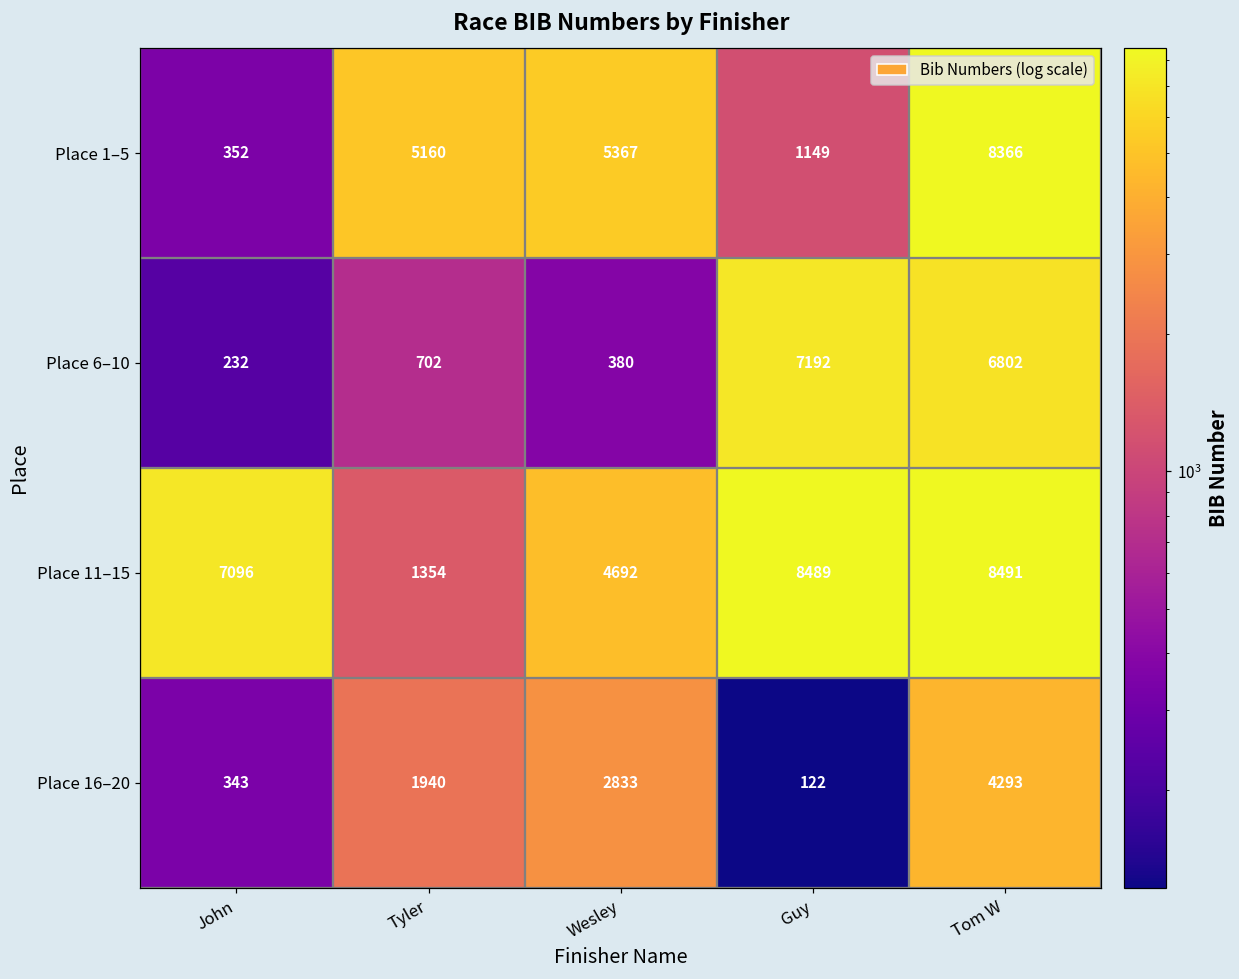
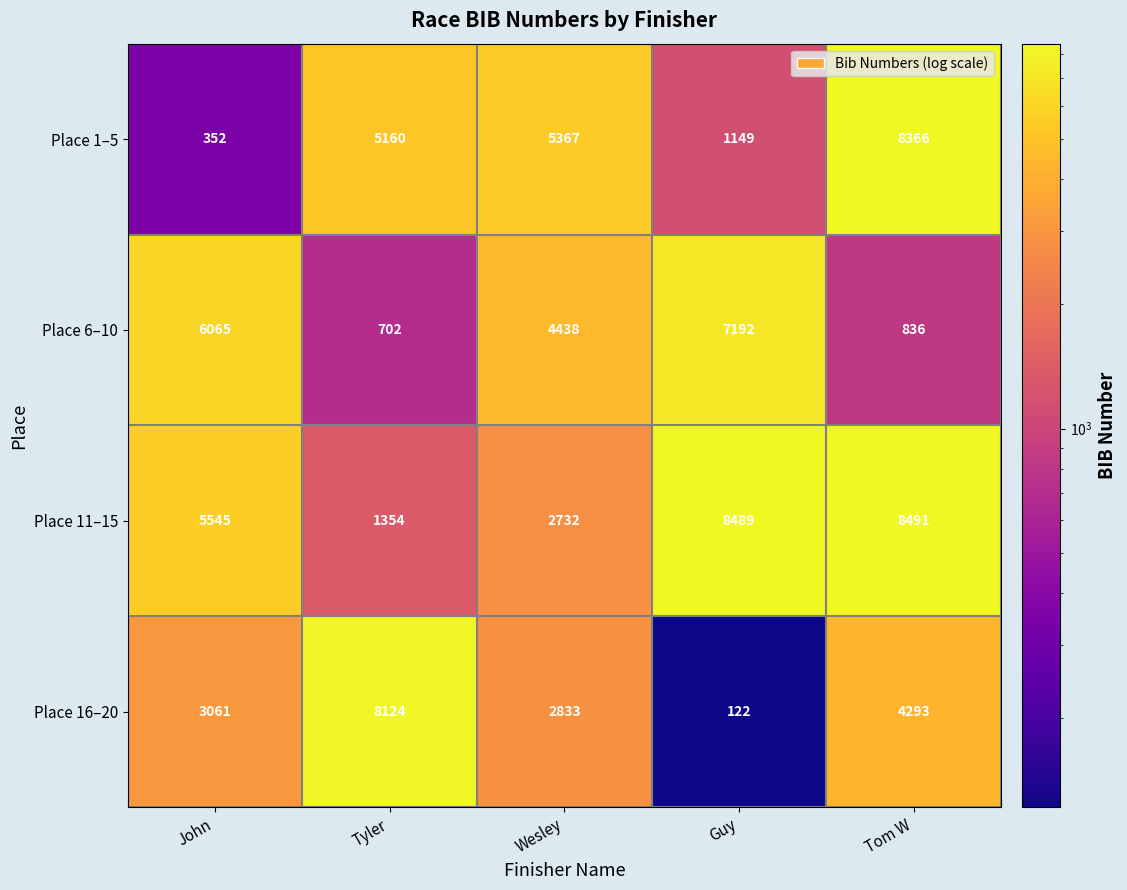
Place 6–10, John: 232 -> 6065
Place 6–10, Wesley: 380 -> 4438
Place 6–10, Tom W: 6802 -> 836
Place 11–15, John: 7096 -> 5545
Place 11–15, Wesley: 4692 -> 2732
Place 16–20, John: 343 -> 3061
Place 16–20, Tyler: 1940 -> 8124
